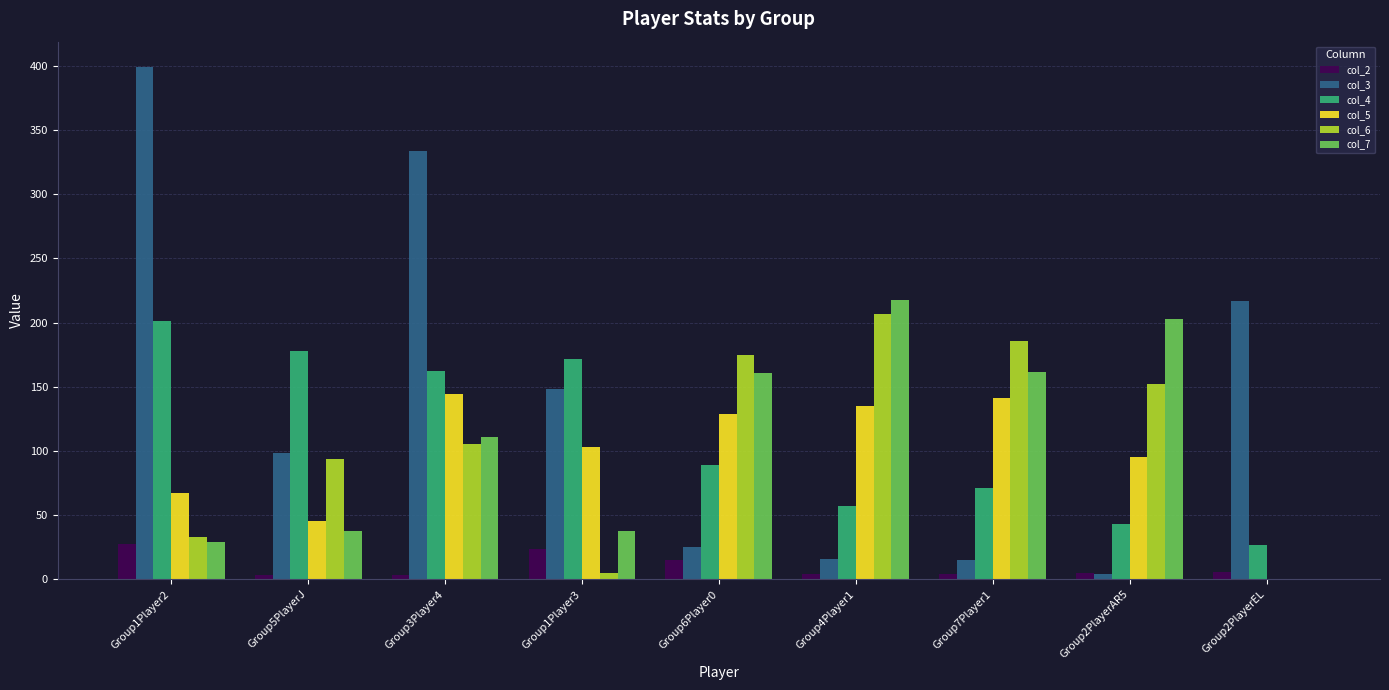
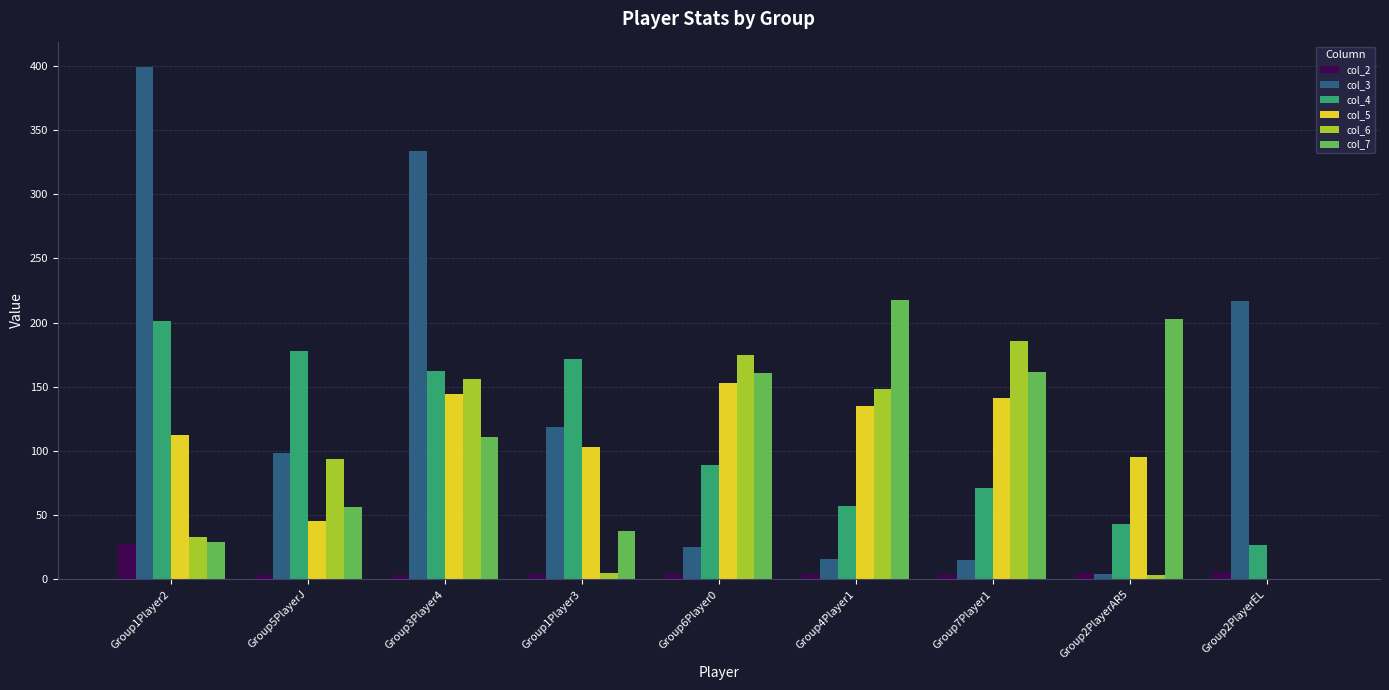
col_5, Group1Player2: 67 -> 112
col_7, Group5PlayerJ: 38 -> 56
col_6, Group3Player4: 105 -> 156
col_2, Group1Player3: 24 -> 4
col_3, Group1Player3: 148 -> 119
col_2, Group6Player0: 15 -> 4
col_5, Group6Player0: 129 -> 153
col_6, Group4Player1: 207 -> 148
col_6, Group2PlayerAR5: 152 -> 4
